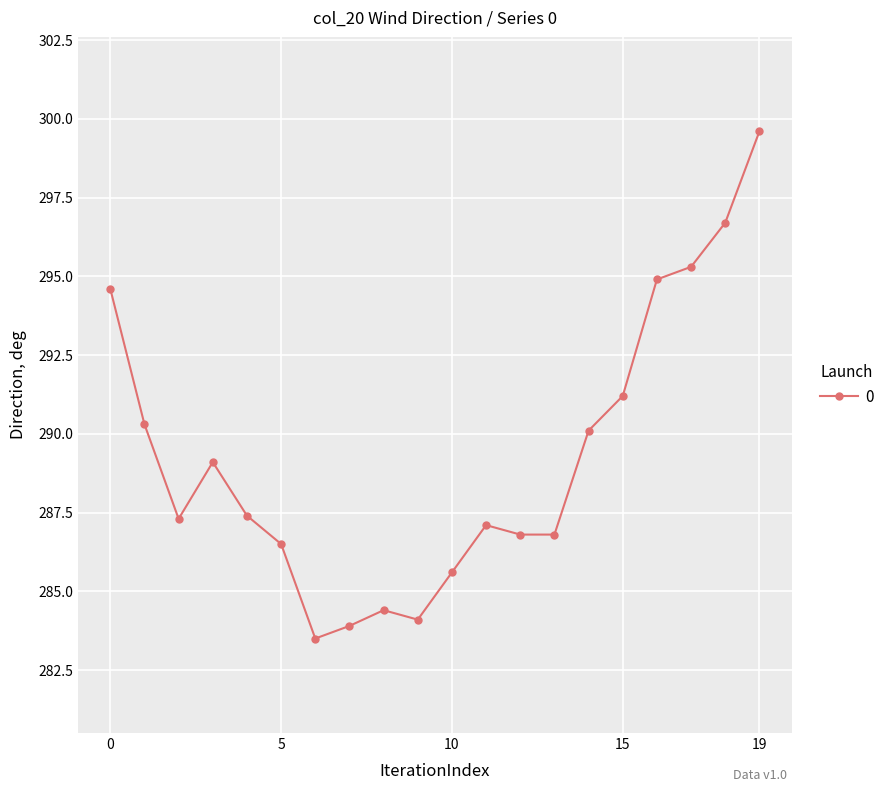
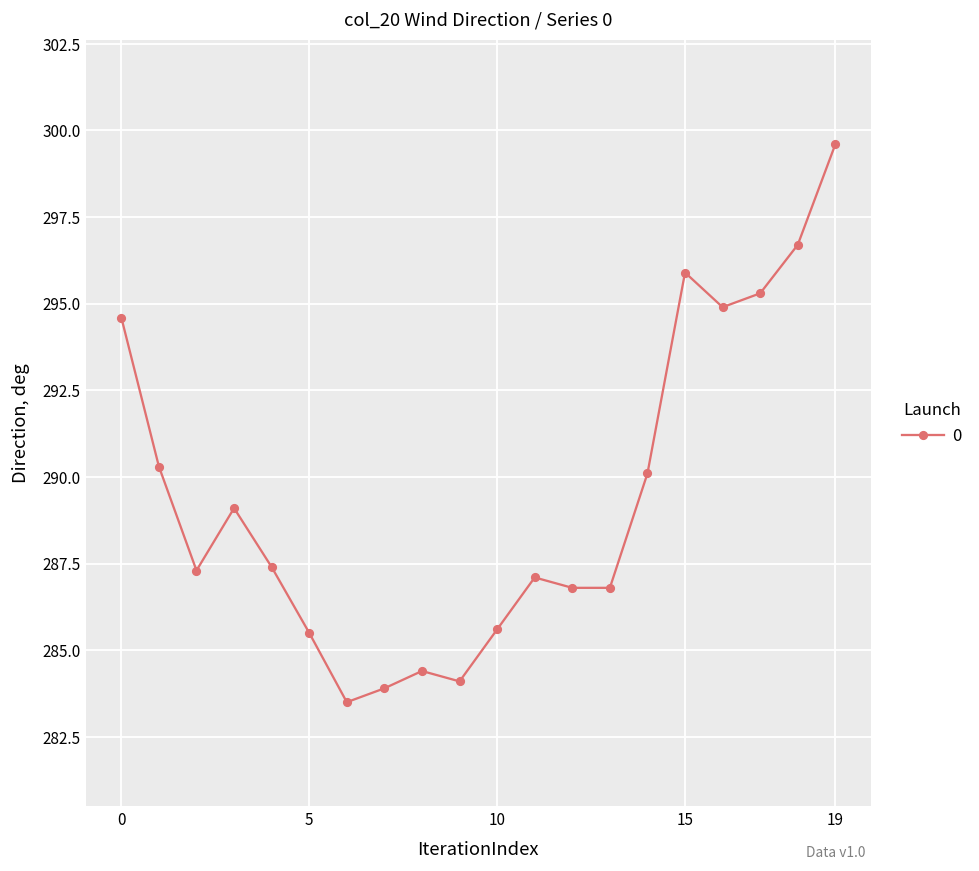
5: 286.5 -> 285.5
15: 291.2 -> 295.9
